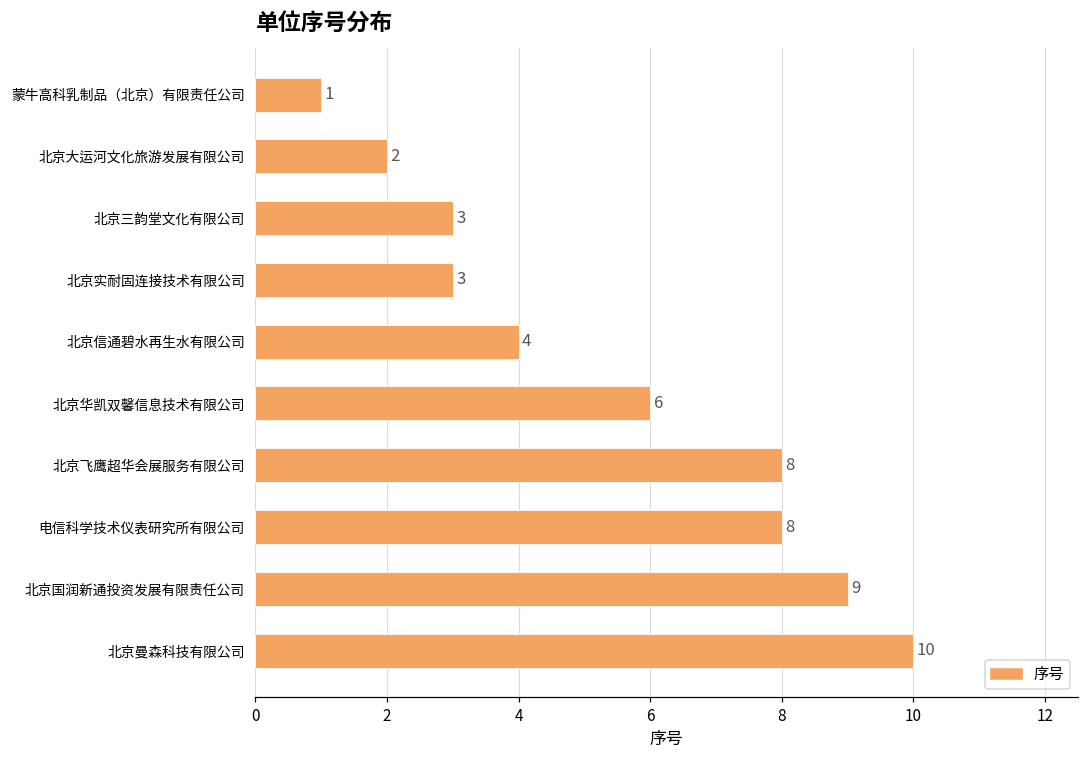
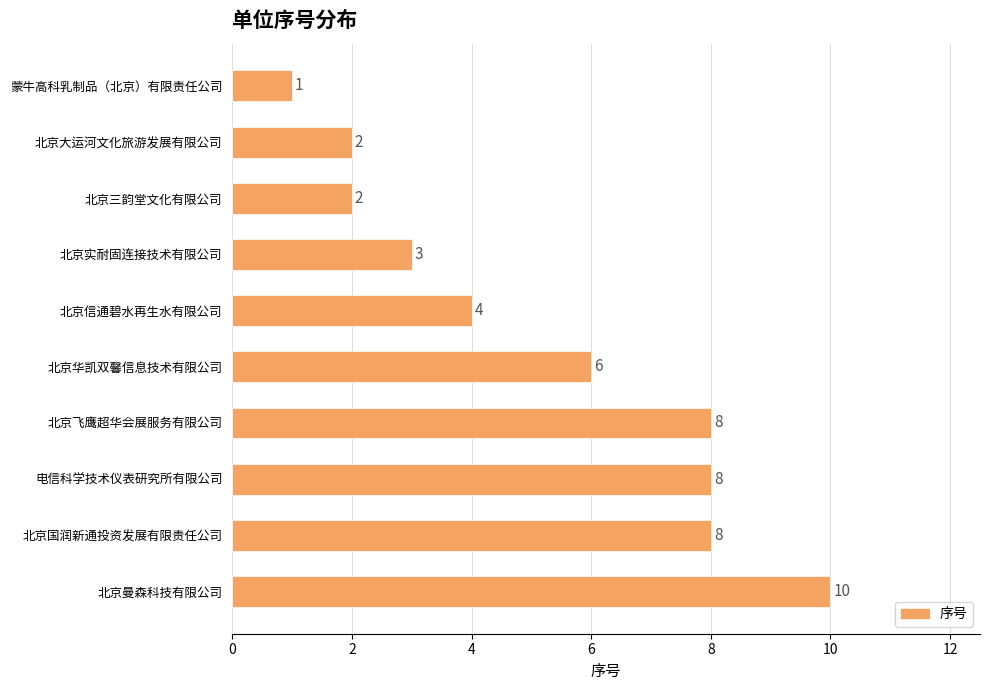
北京三韵堂文化有限公司: 3 -> 2
北京国润新通投资发展有限责任公司: 9 -> 8
